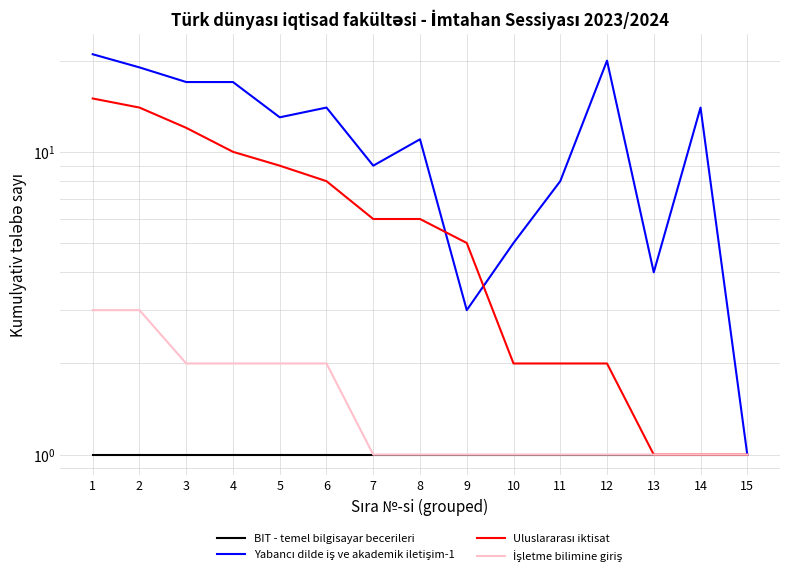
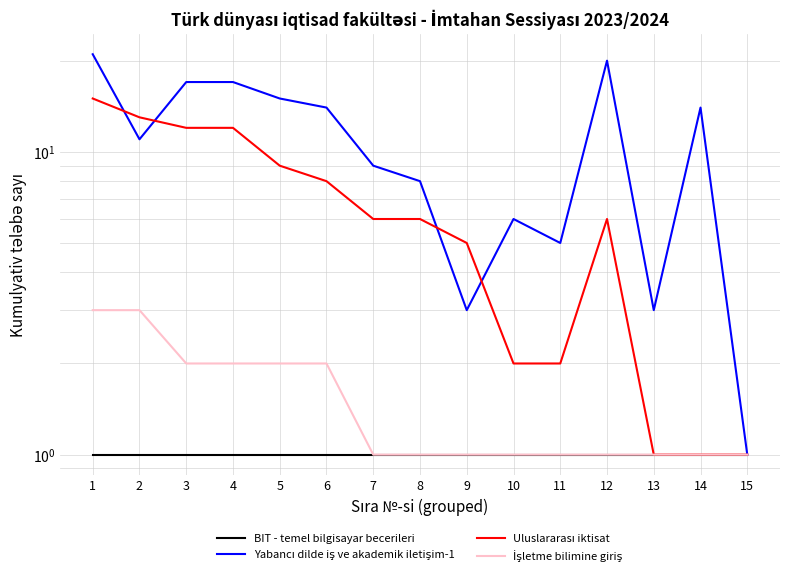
Yabancı dilde iş ve akademik iletişim-1, 2: 19 -> 11
Uluslararası iktisat, 2: 14 -> 13
Uluslararası iktisat, 4: 10 -> 12
Yabancı dilde iş ve akademik iletişim-1, 5: 13 -> 15
Yabancı dilde iş ve akademik iletişim-1, 8: 11 -> 8
Yabancı dilde iş ve akademik iletişim-1, 10: 5 -> 6
Yabancı dilde iş ve akademik iletişim-1, 11: 8 -> 5
Uluslararası iktisat, 12: 2 -> 6
Yabancı dilde iş ve akademik iletişim-1, 13: 4 -> 3
